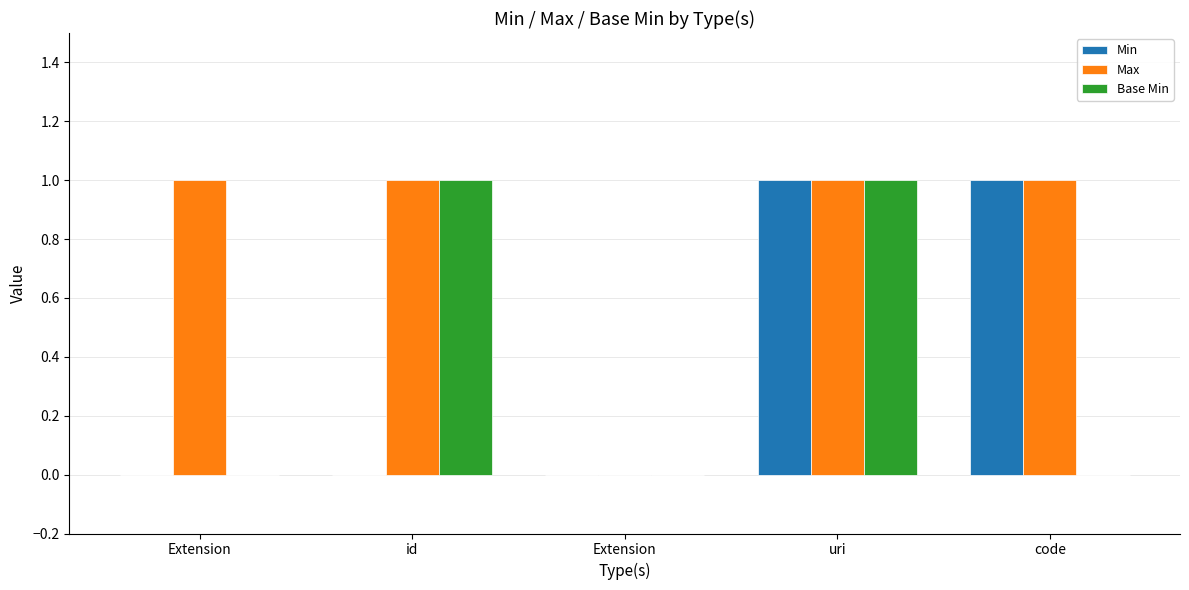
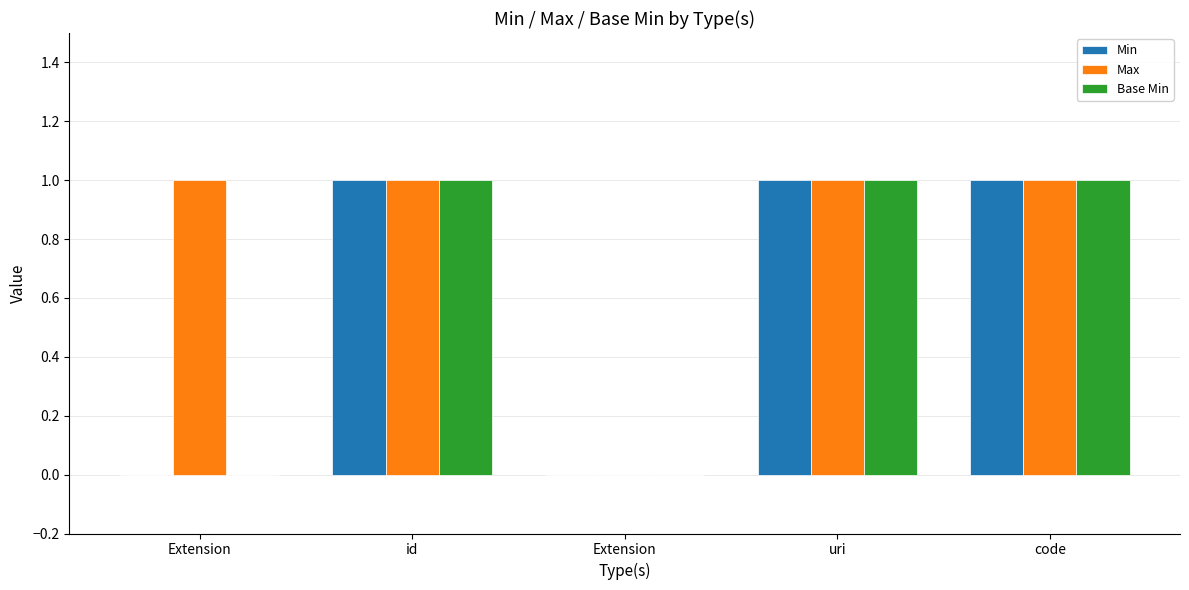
Min, id: 0 -> 1
Base Min, code: 0 -> 1
